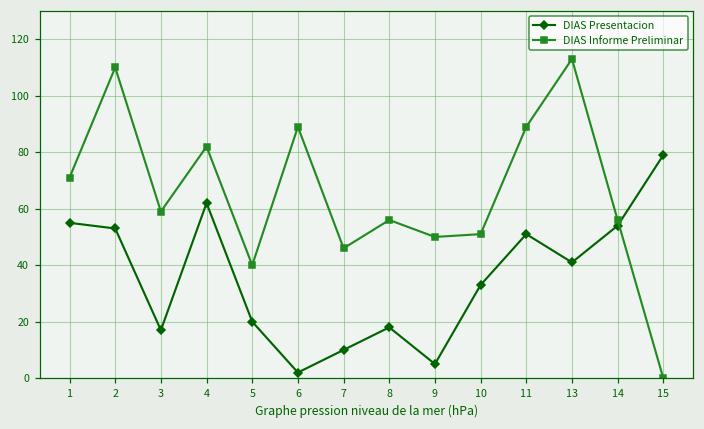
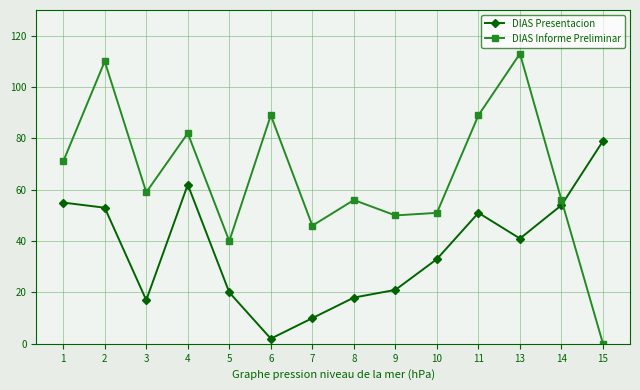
DIAS Presentacion, 9: 5 -> 21
